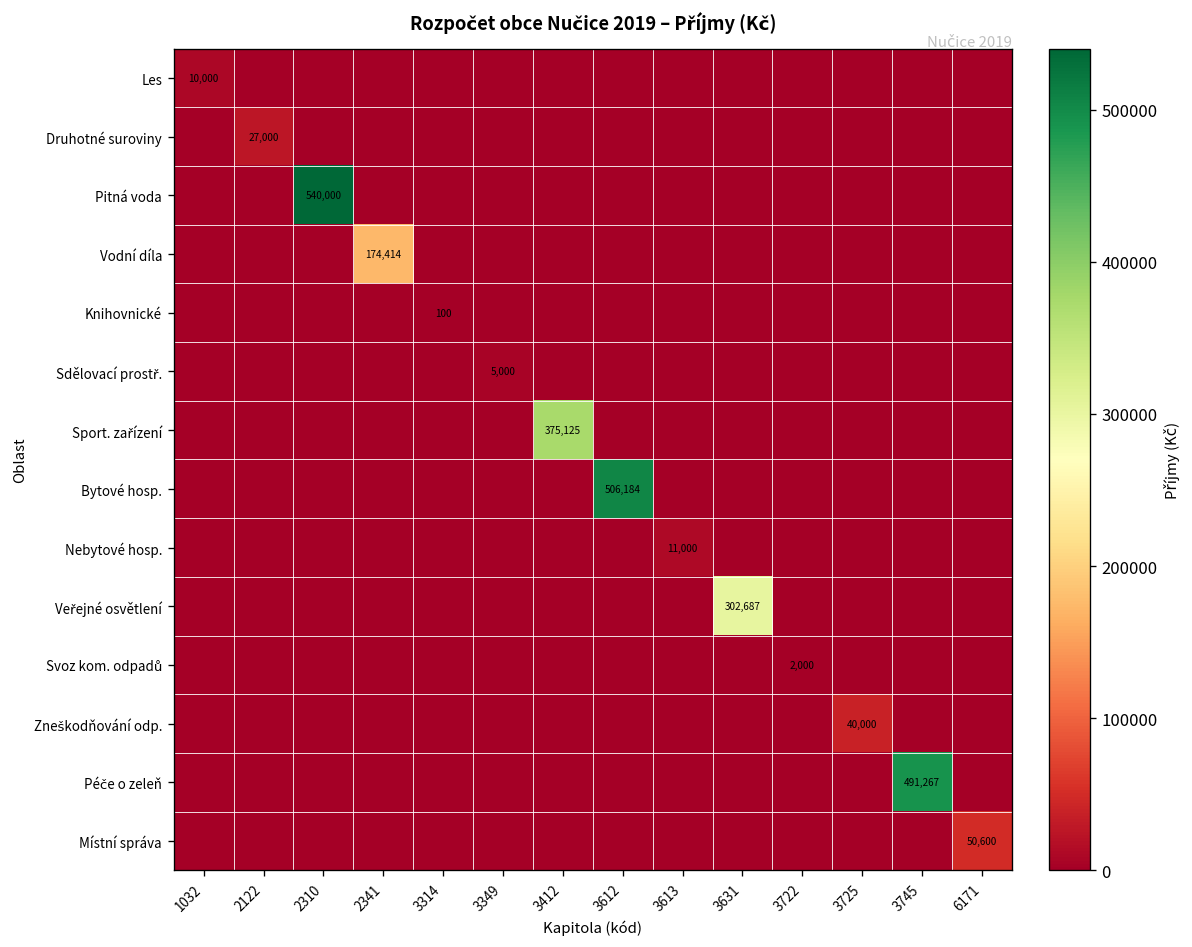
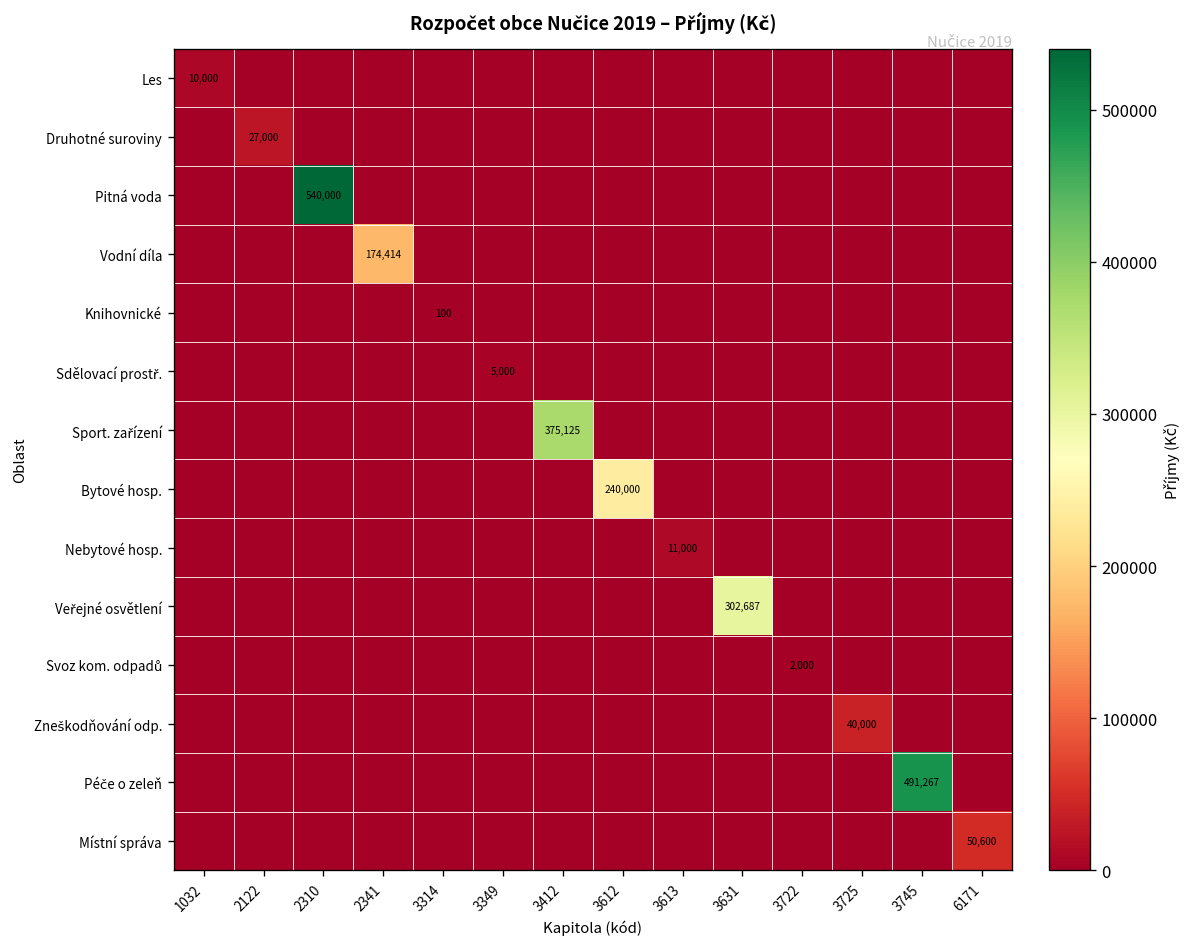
Bytové hosp., 3612: 506,184 -> 240,000
